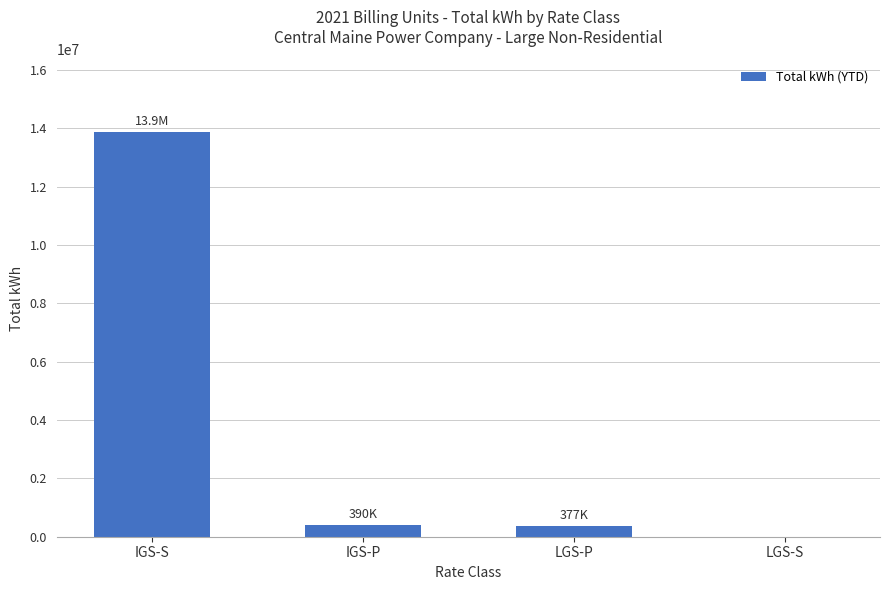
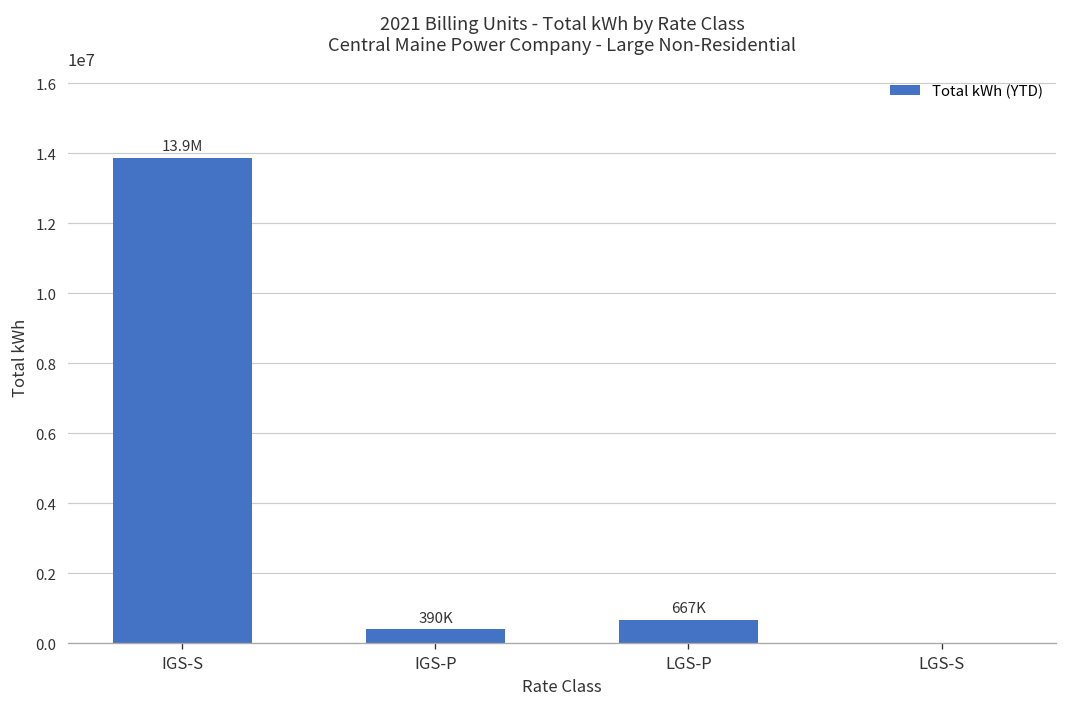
LGS-P: 377K -> 667K
